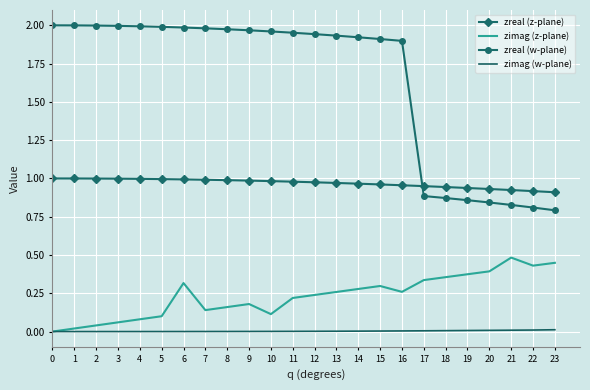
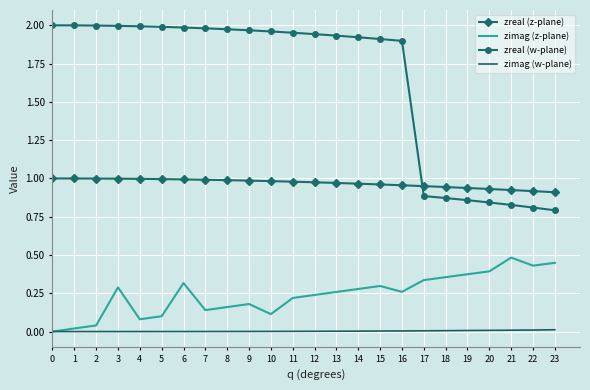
zimag (z-plane), 3: 0.06 -> 0.29
